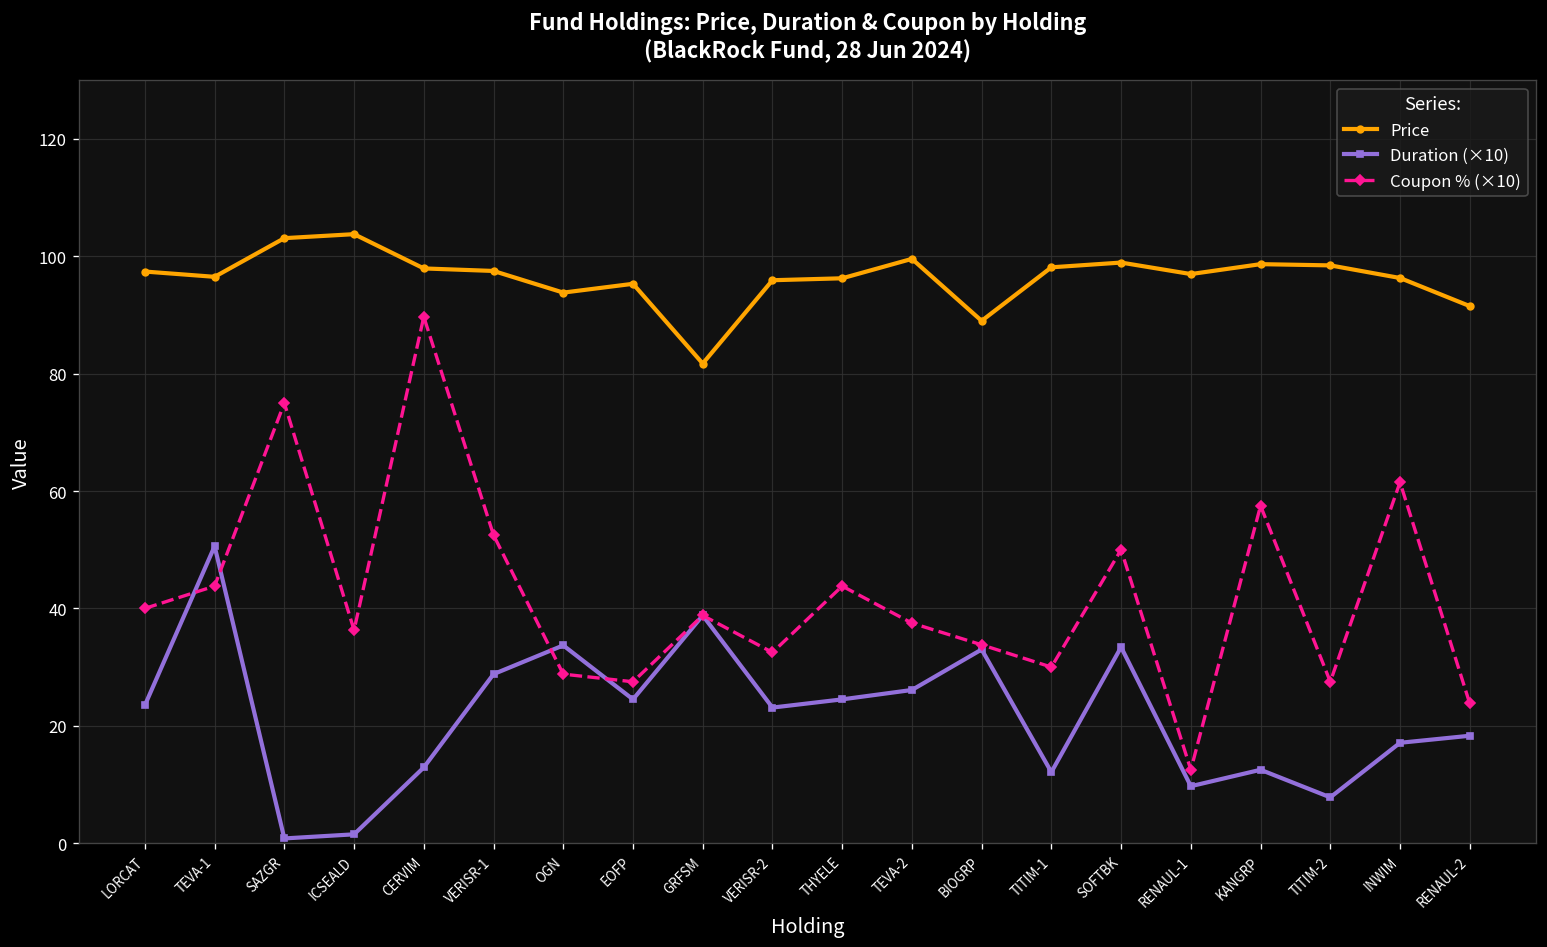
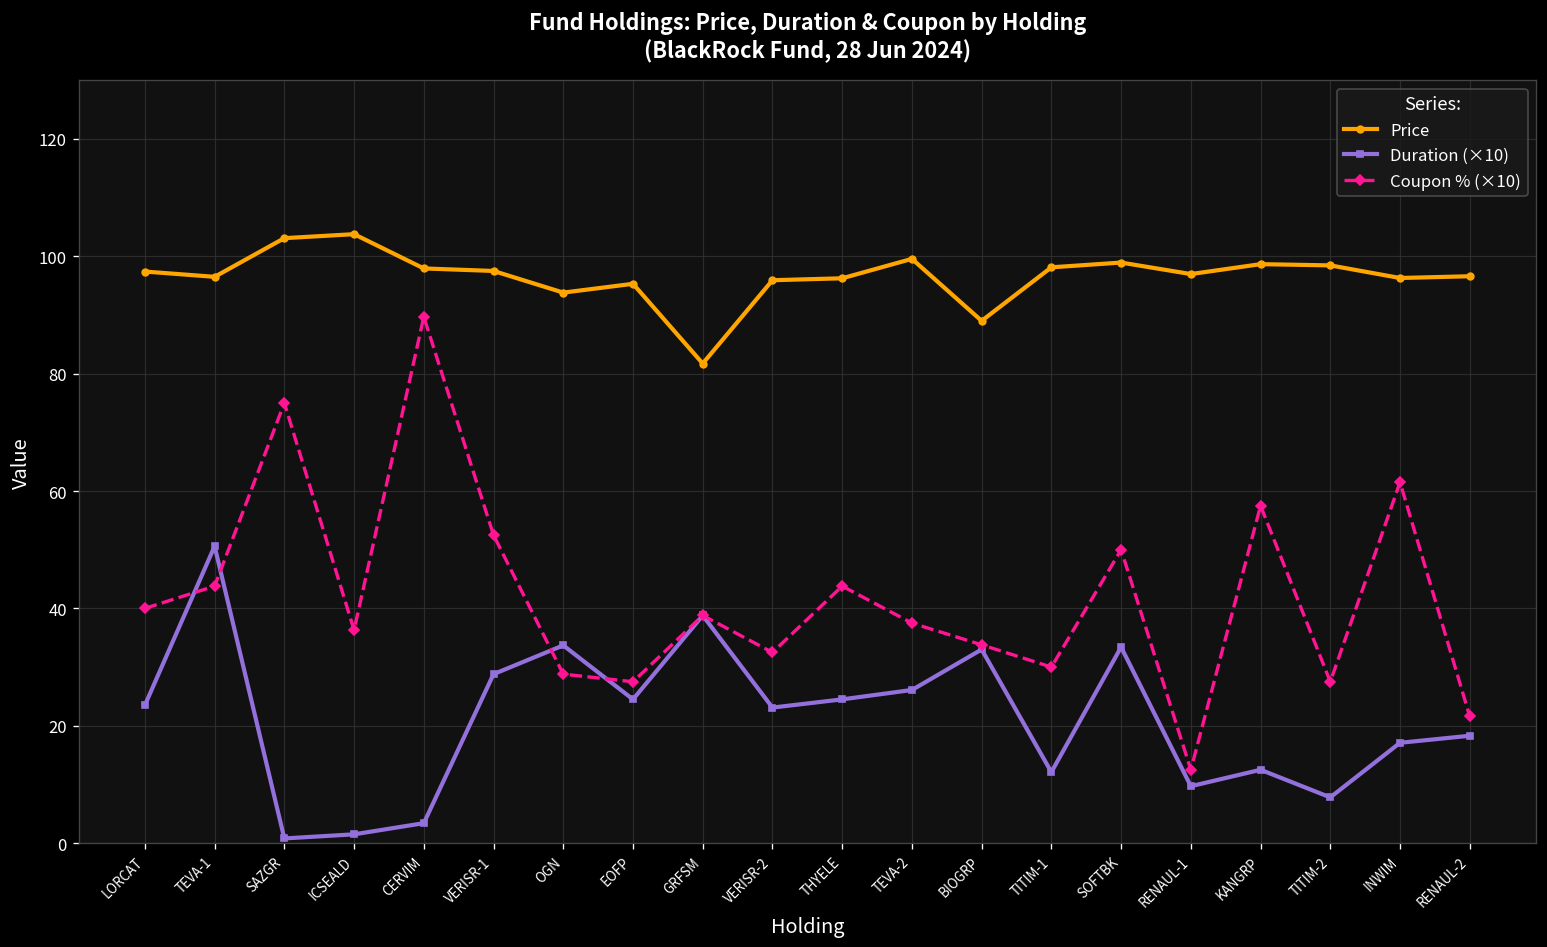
Duration (×10), CERVIM: 13 -> 3
Price, RENAUL-2: 92 -> 97
Coupon % (×10), RENAUL-2: 24 -> 22
